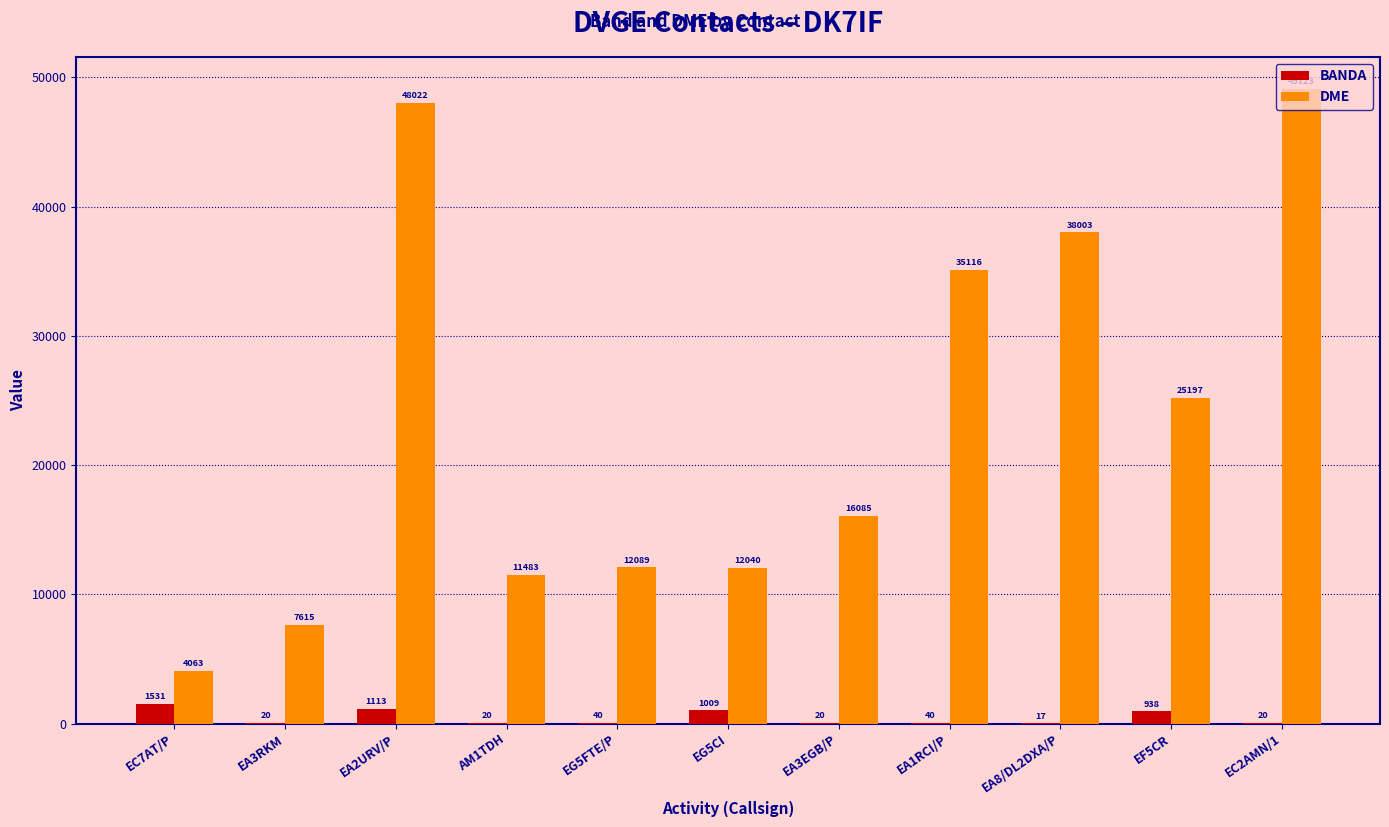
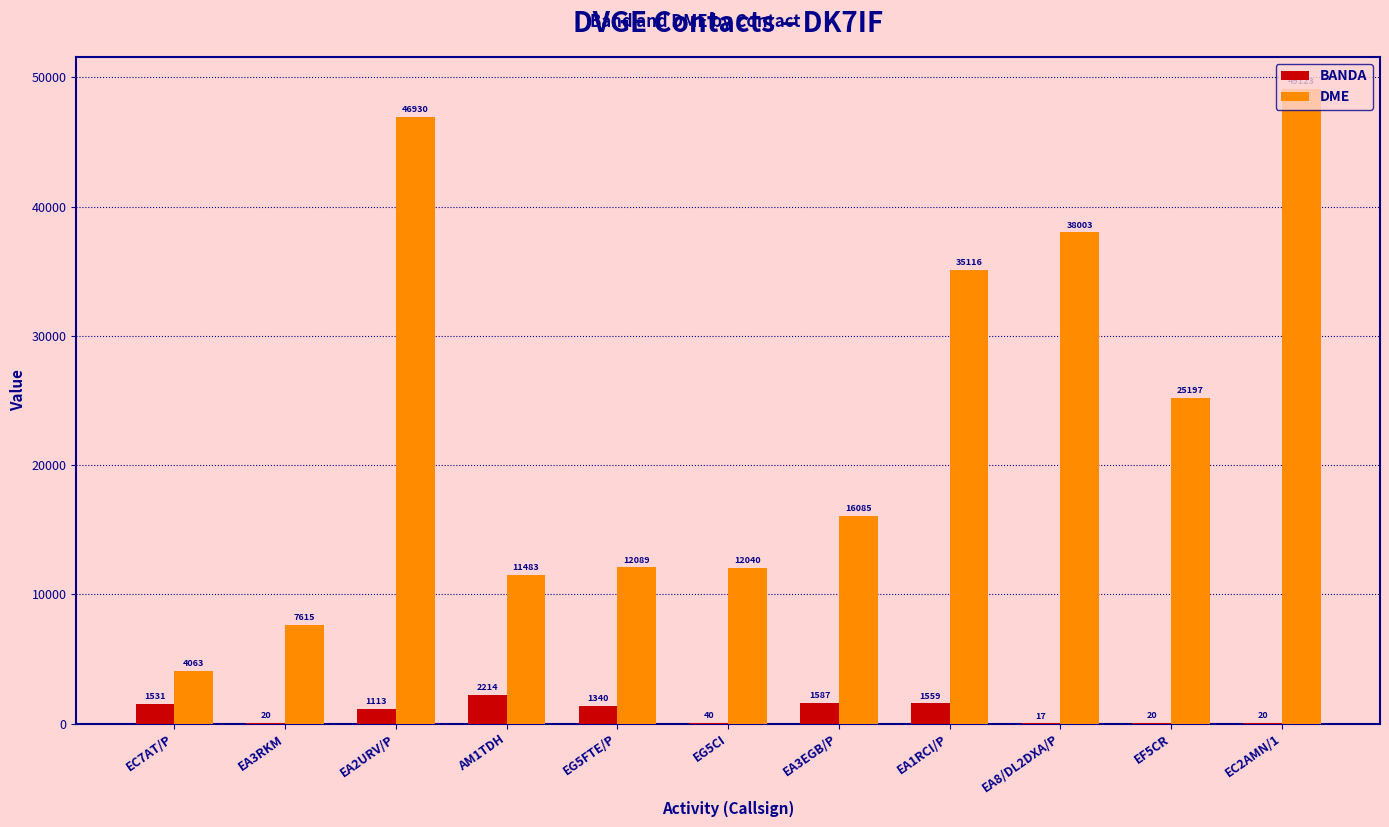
DME, EA2URV/P: 48022 -> 46930
BANDA, AM1TDH: 20 -> 2214
BANDA, EG5FTE/P: 40 -> 1340
BANDA, EG5CI: 1009 -> 40
BANDA, EA3EGB/P: 20 -> 1587
BANDA, EA1RCI/P: 40 -> 1559
BANDA, EF5CR: 938 -> 20
